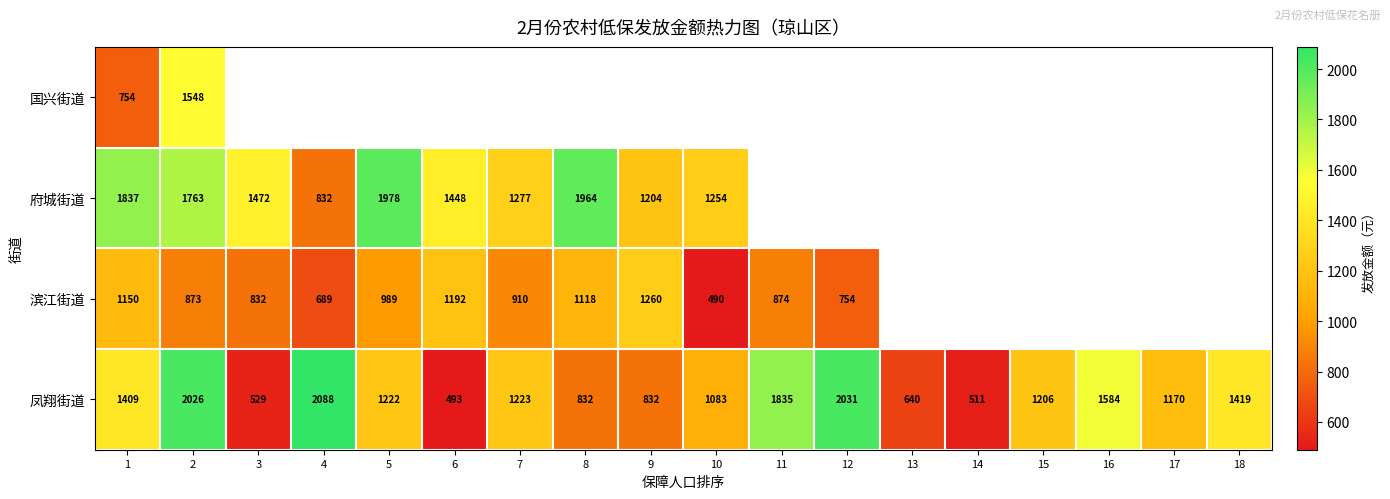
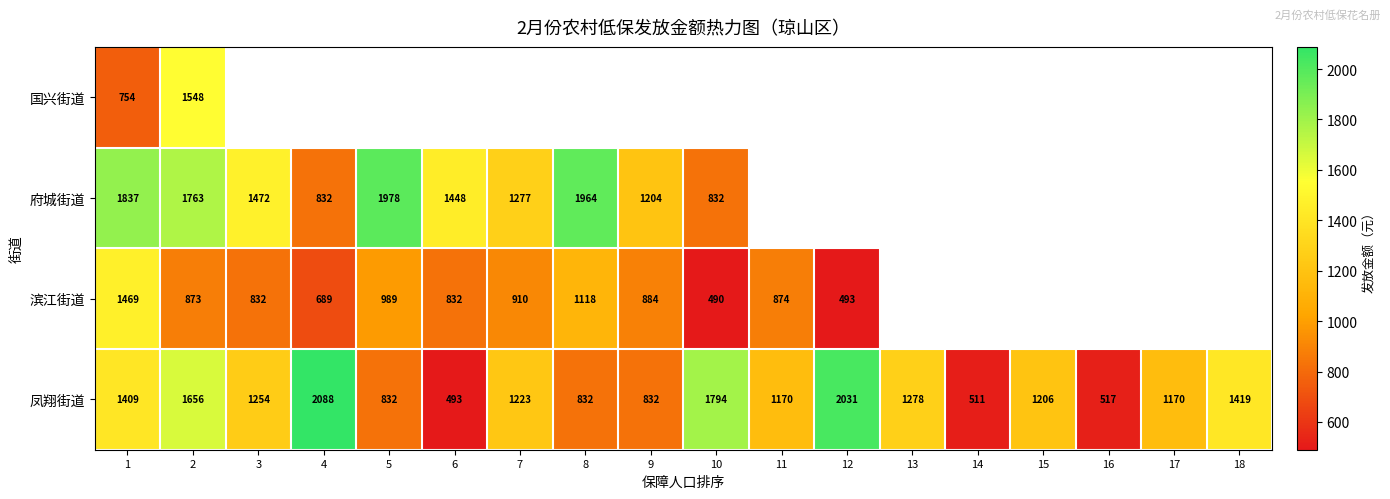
府城街道, 10: 1254 -> 832
滨江街道, 1: 1150 -> 1469
滨江街道, 6: 1192 -> 832
滨江街道, 9: 1260 -> 884
滨江街道, 12: 754 -> 493
凤翔街道, 2: 2026 -> 1656
凤翔街道, 3: 529 -> 1254
凤翔街道, 5: 1222 -> 832
凤翔街道, 10: 1083 -> 1794
凤翔街道, 11: 1835 -> 1170
凤翔街道, 13: 640 -> 1278
凤翔街道, 16: 1584 -> 517
